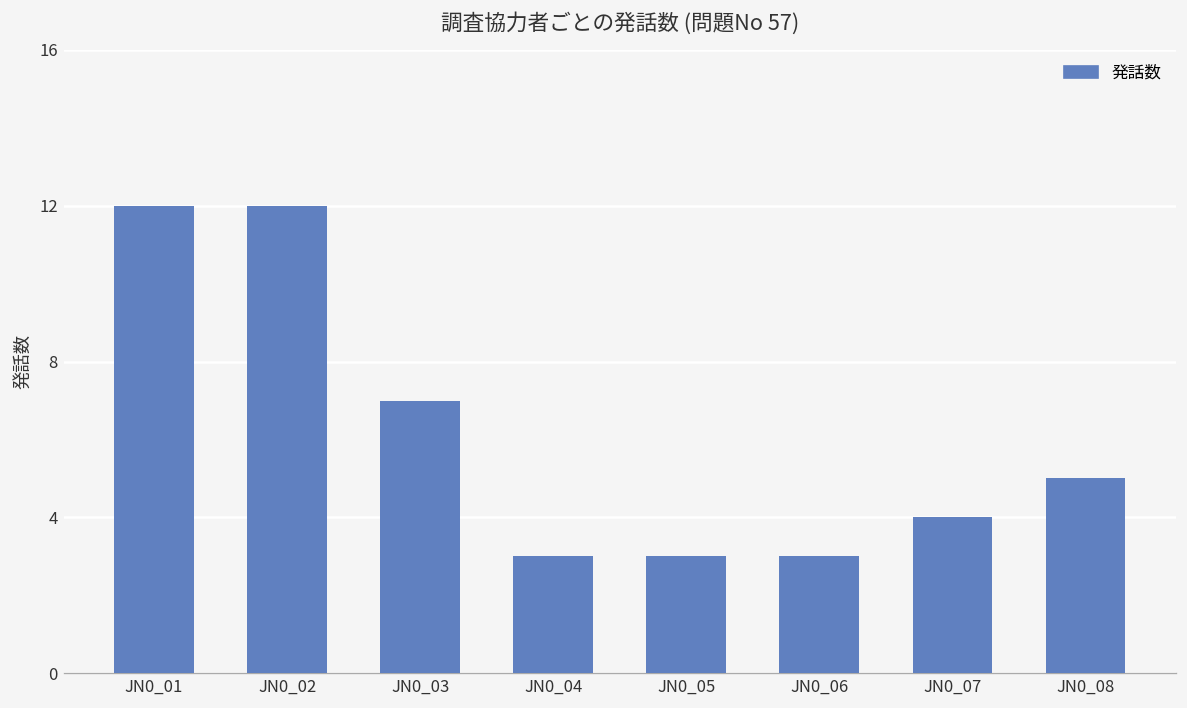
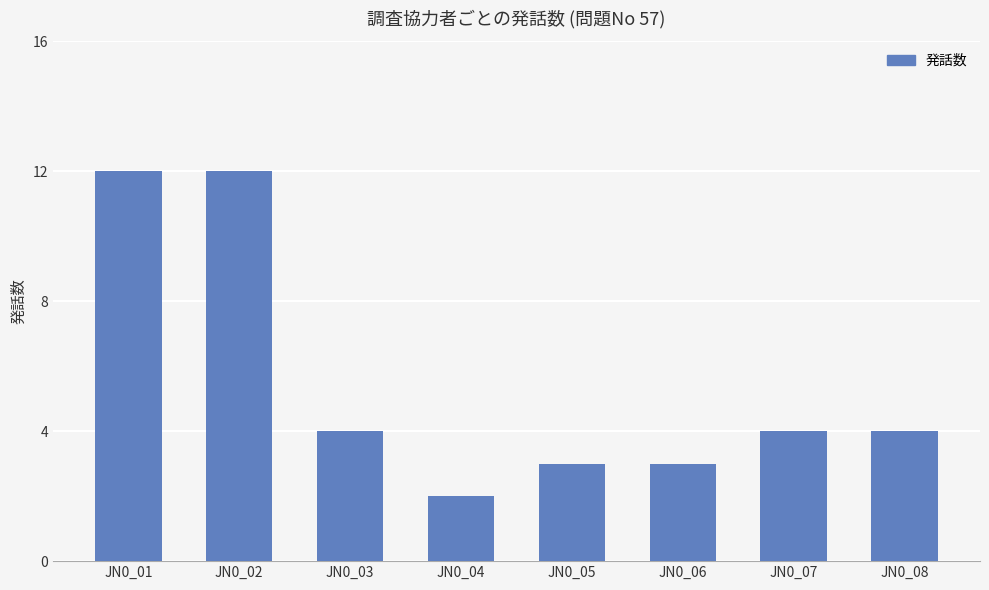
JN0_03: 7 -> 4
JN0_04: 3 -> 2
JN0_08: 5 -> 4
